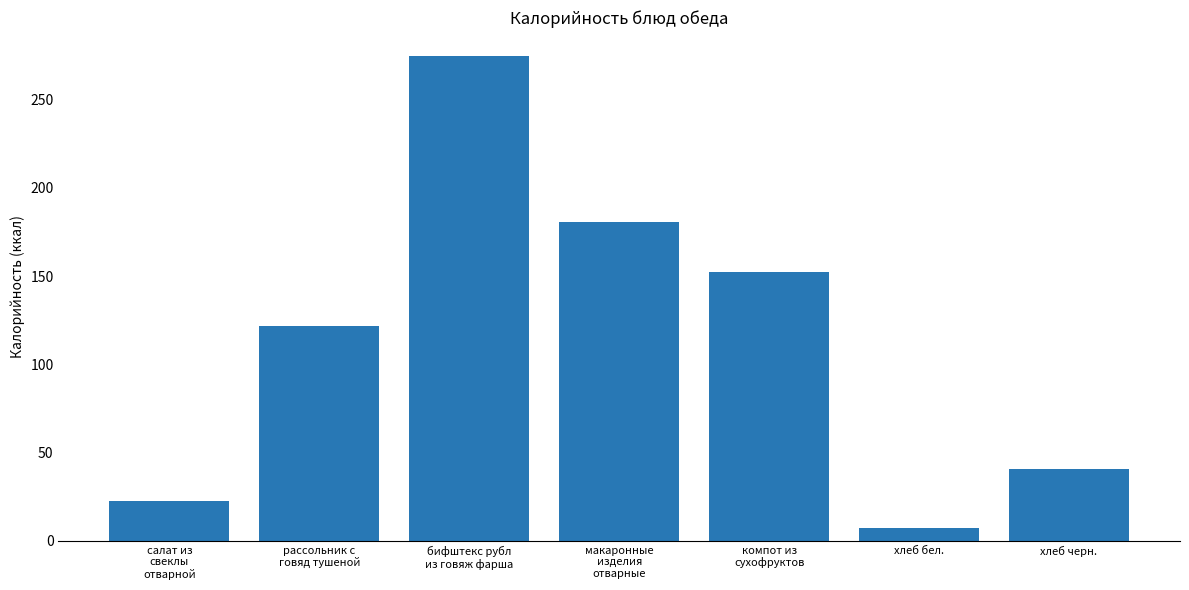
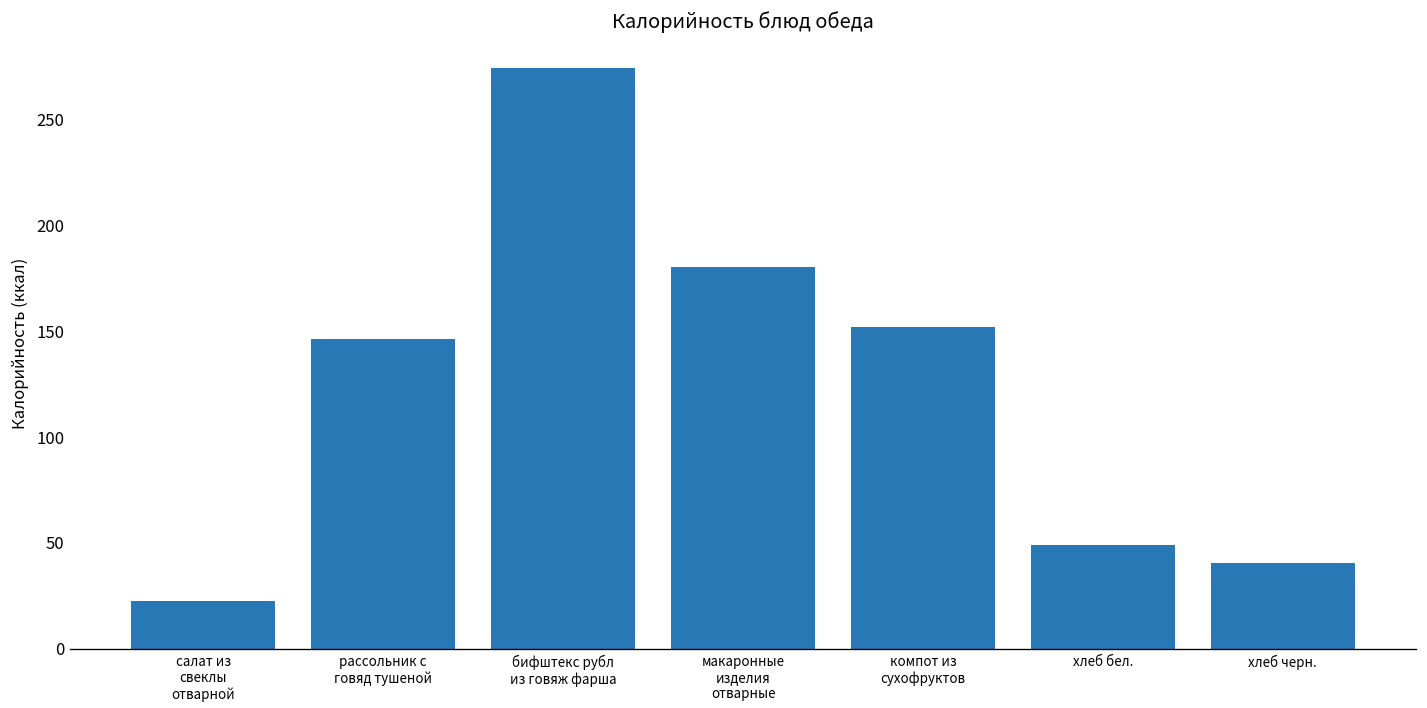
рассольник с говяд тушеной: 122 -> 146
хлеб бел.: 7 -> 49
